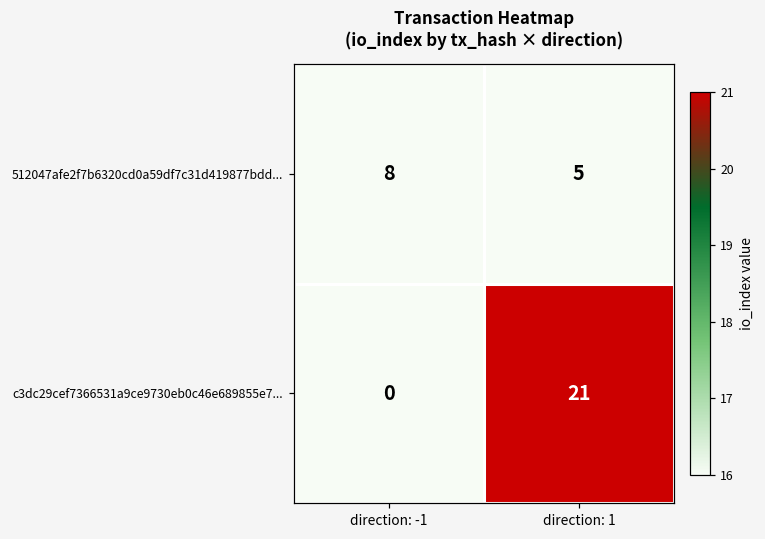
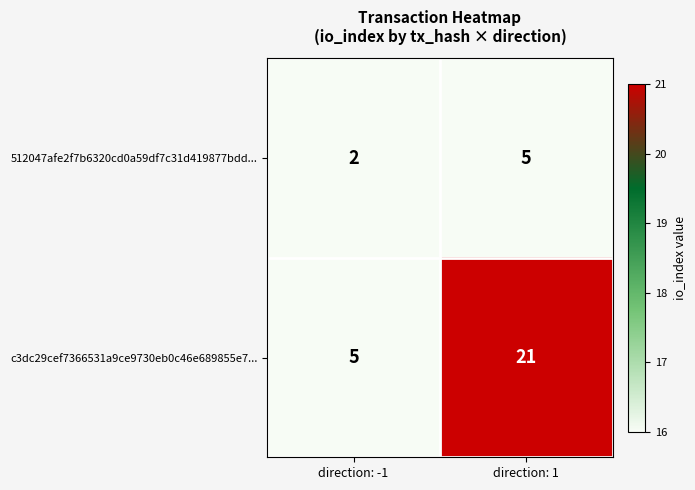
512047afe2f7b6320cd0a59df7c31d419877bdd..., direction: -1: 8 -> 2
c3dc29cef7366531a9ce9730eb0c46e689855e7..., direction: -1: 0 -> 5
